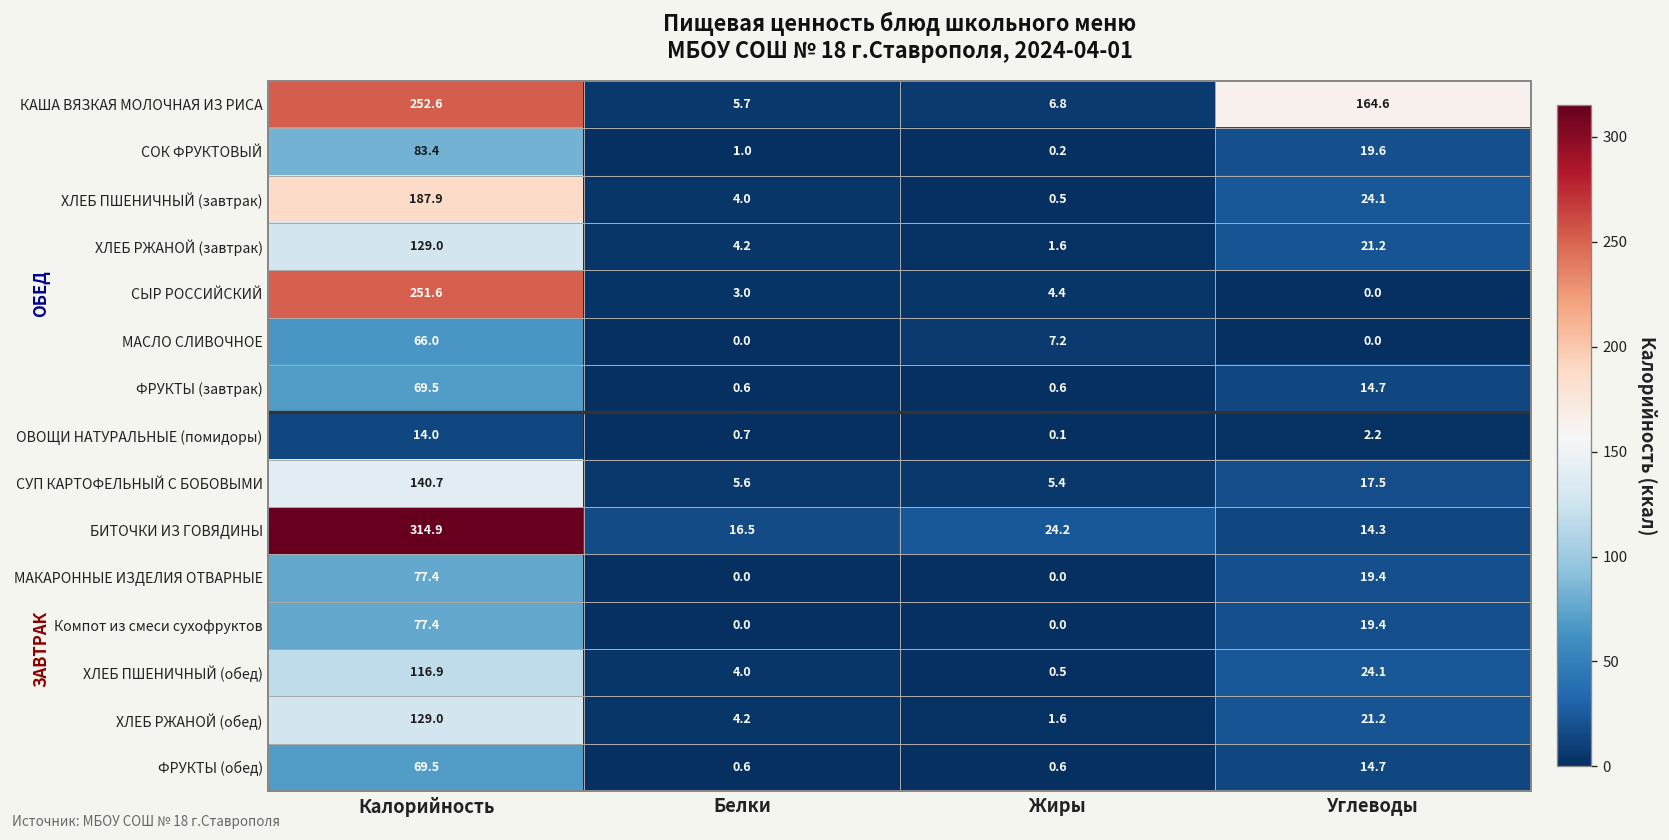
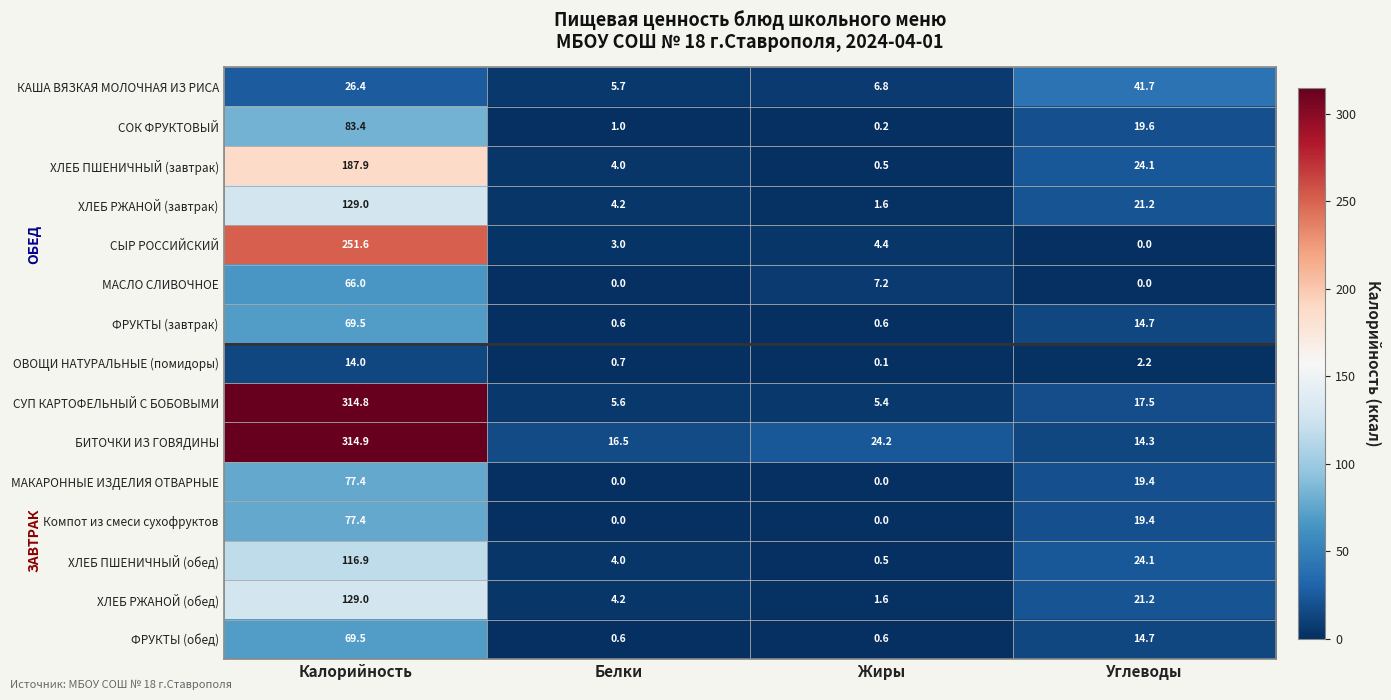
КАША ВЯЗКАЯ МОЛОЧНАЯ ИЗ РИСА, Калорийность: 252.6 -> 26.4
КАША ВЯЗКАЯ МОЛОЧНАЯ ИЗ РИСА, Углеводы: 164.6 -> 41.7
СУП КАРТОФЕЛЬНЫЙ С БОБОВЫМИ, Калорийность: 140.7 -> 314.8
